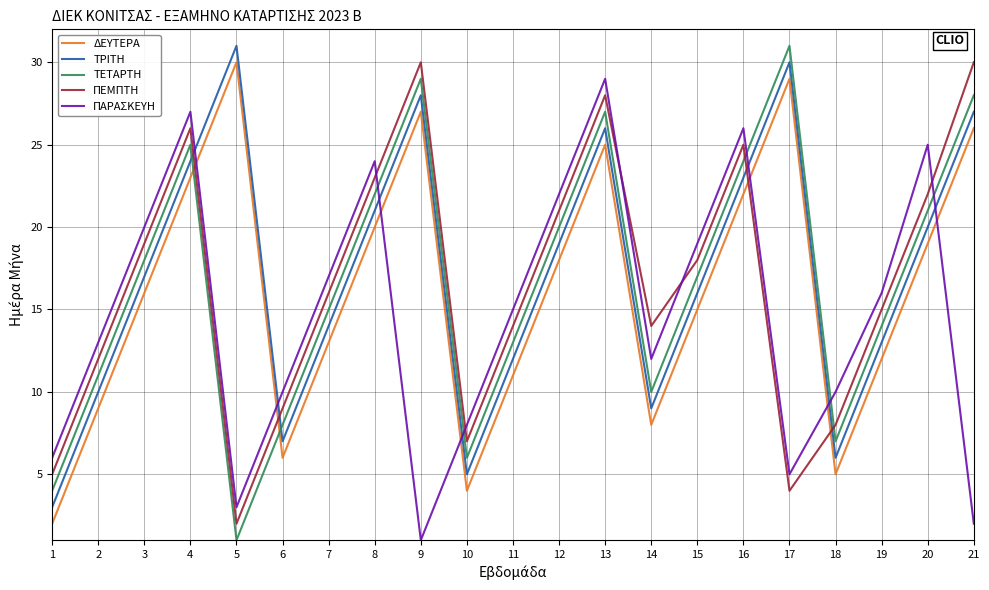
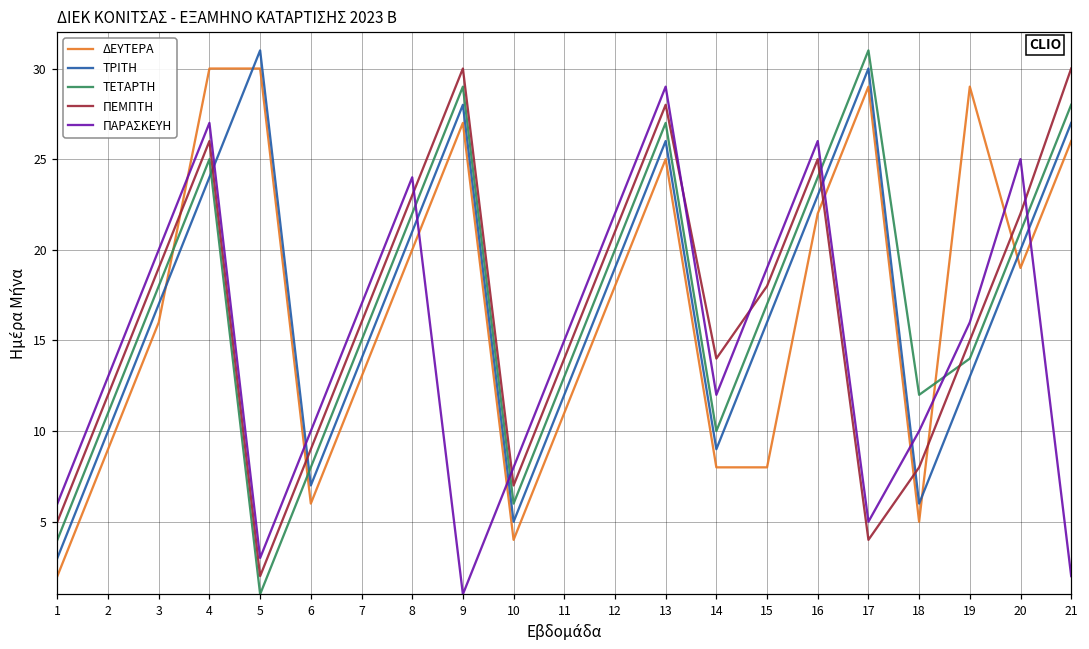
ΔΕΥΤΕΡΑ, 4: 23 -> 30
ΔΕΥΤΕΡΑ, 15: 15 -> 8
ΤΕΤΑΡΤΗ, 18: 7 -> 12
ΔΕΥΤΕΡΑ, 19: 12 -> 29
